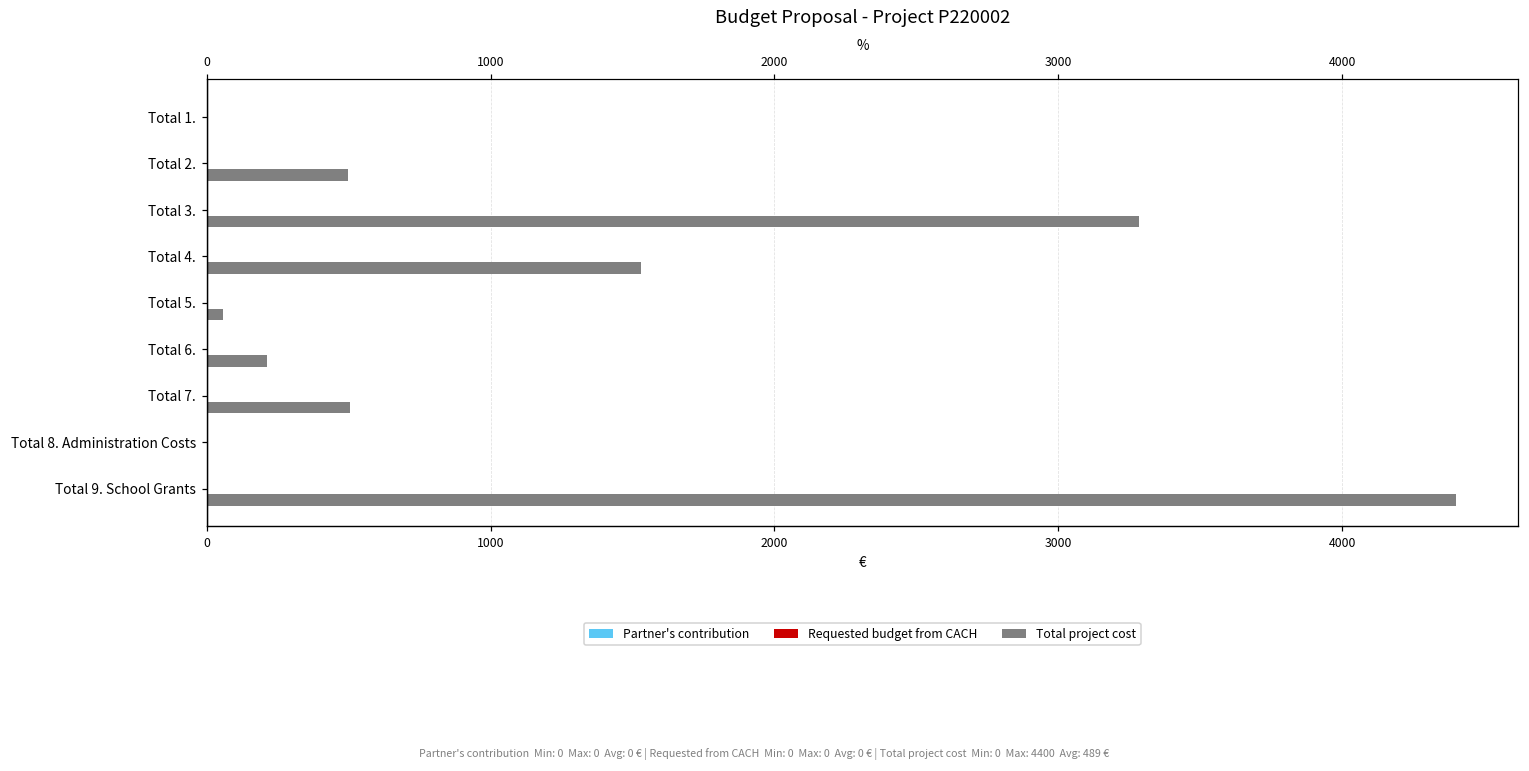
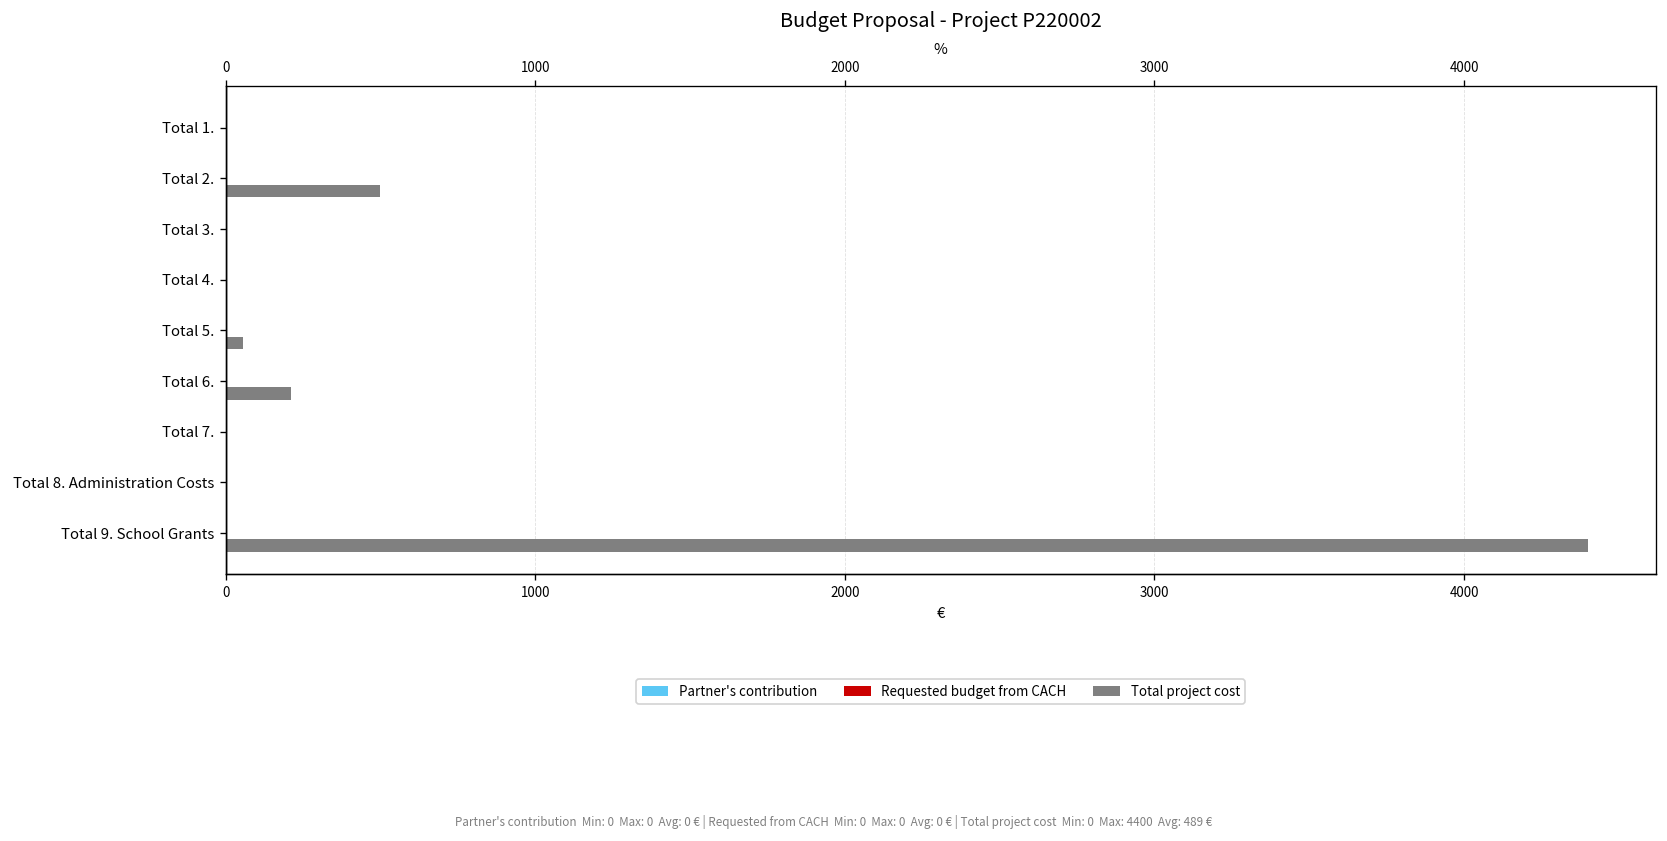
Total project cost, Total 3.: 3280 -> 0
Total project cost, Total 4.: 1530 -> 0
Total project cost, Total 7.: 500 -> 0
